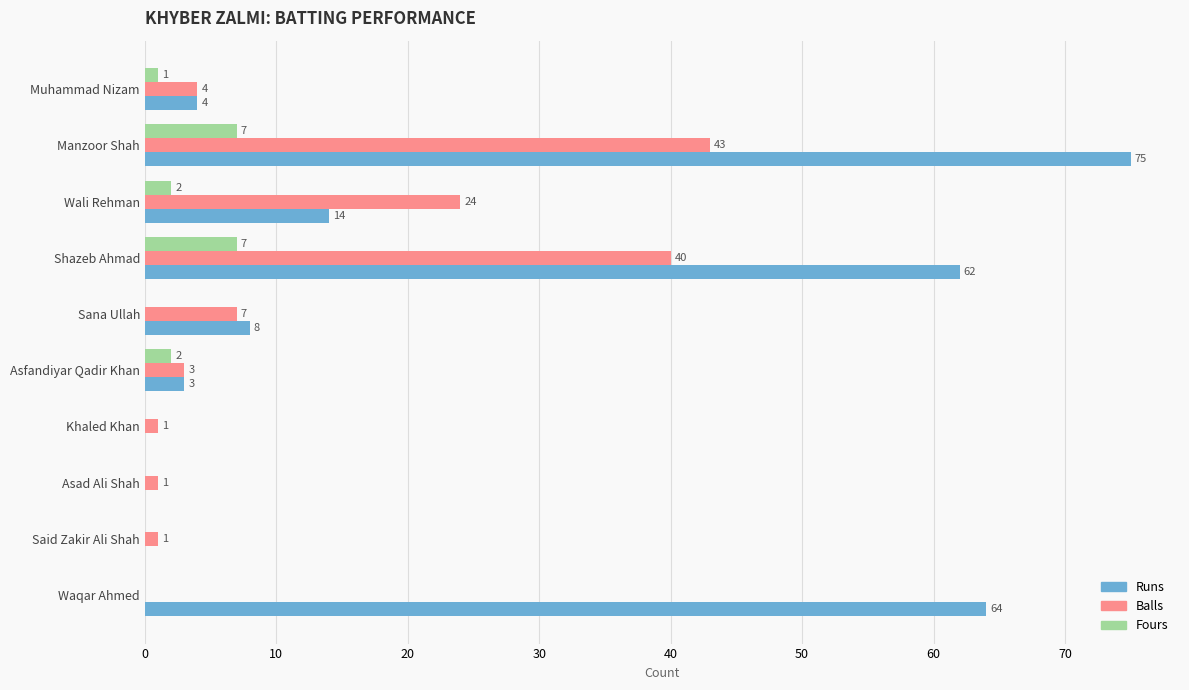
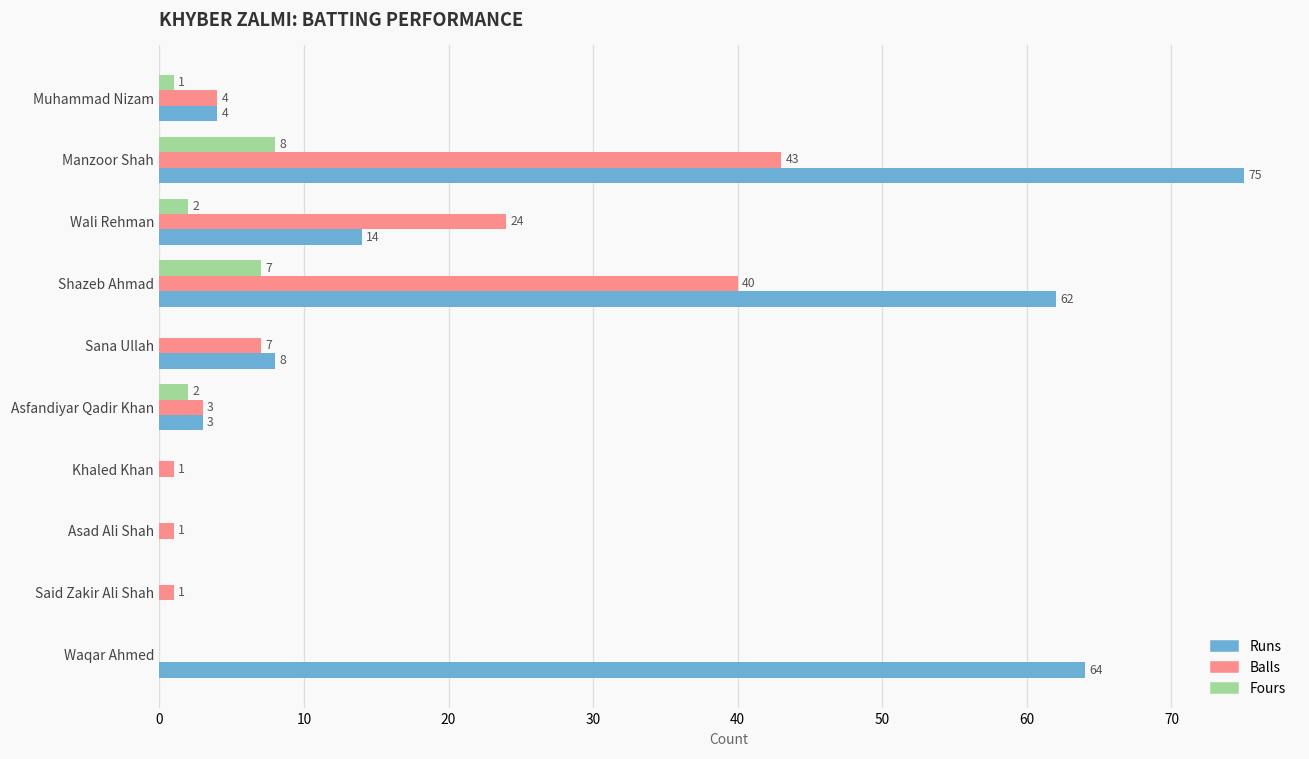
Fours, Manzoor Shah: 7 -> 8
